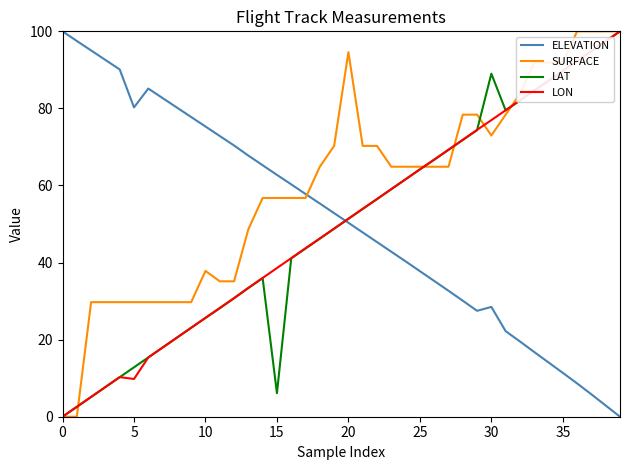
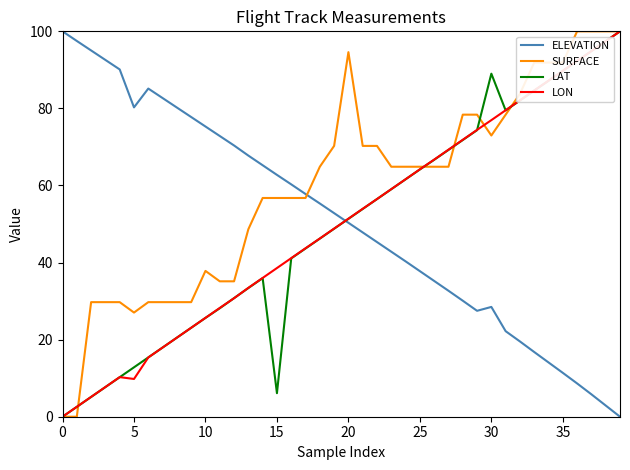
SURFACE, 5: 30 -> 27
